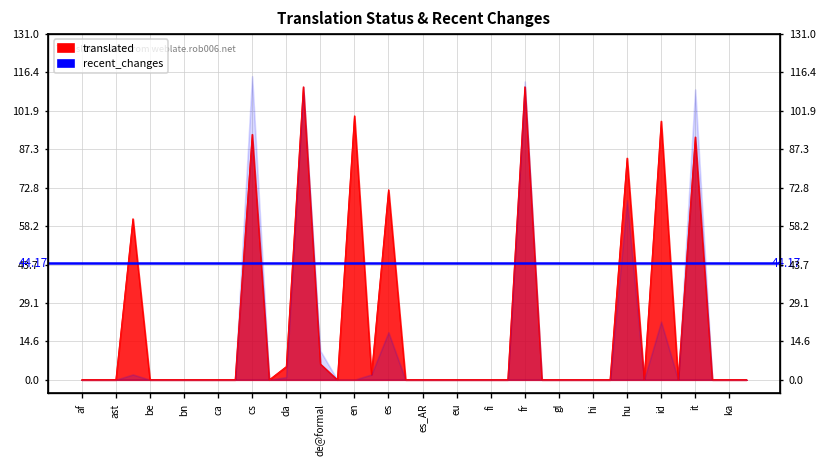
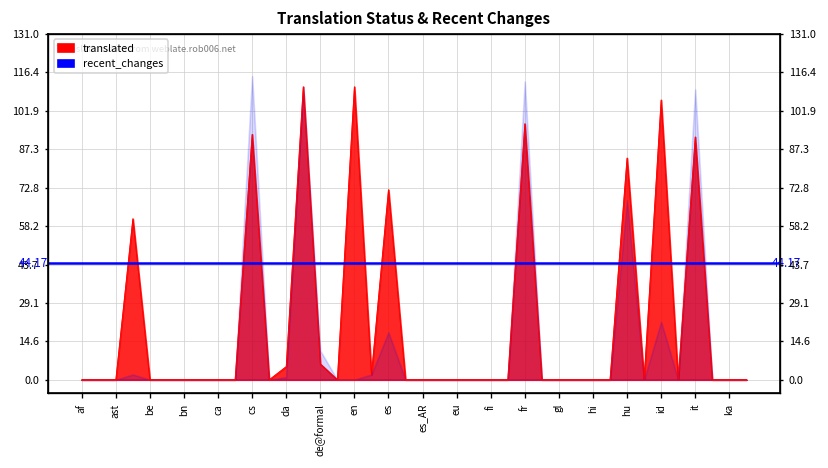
translated, en: 100 -> 111
translated, fr: 111 -> 97
translated, id: 98 -> 106
